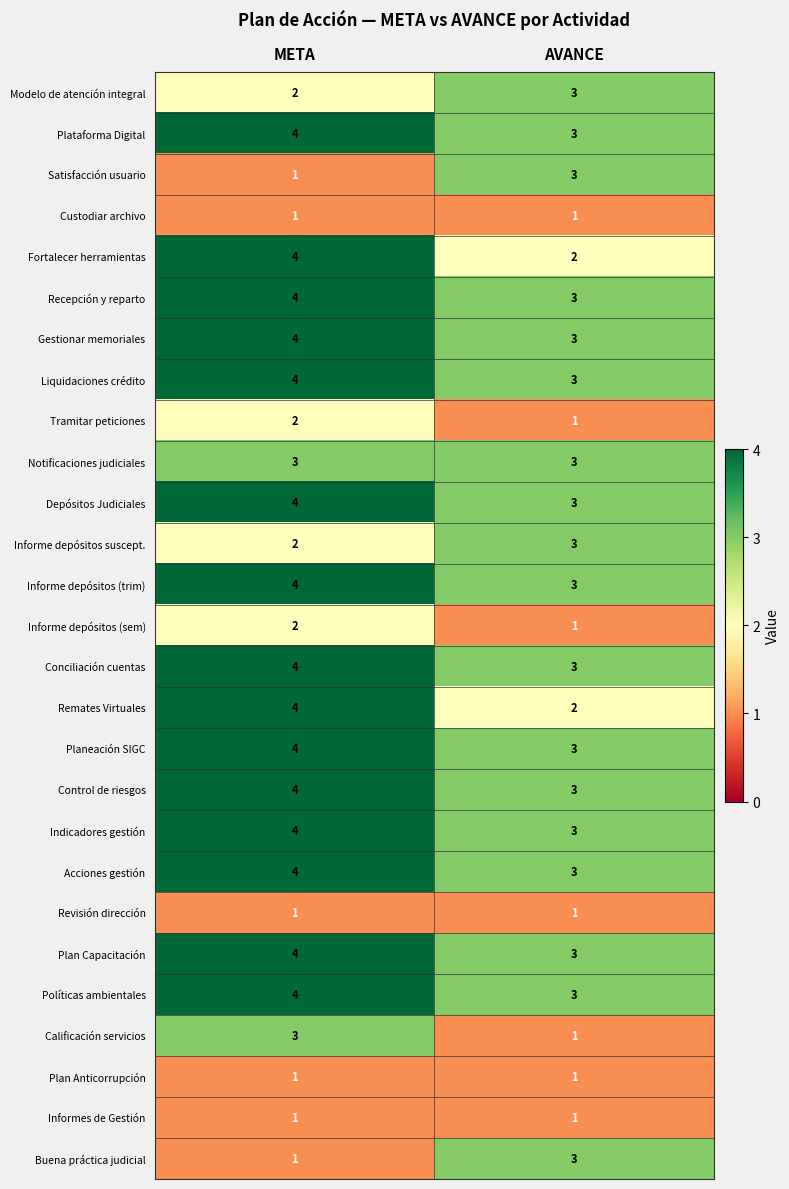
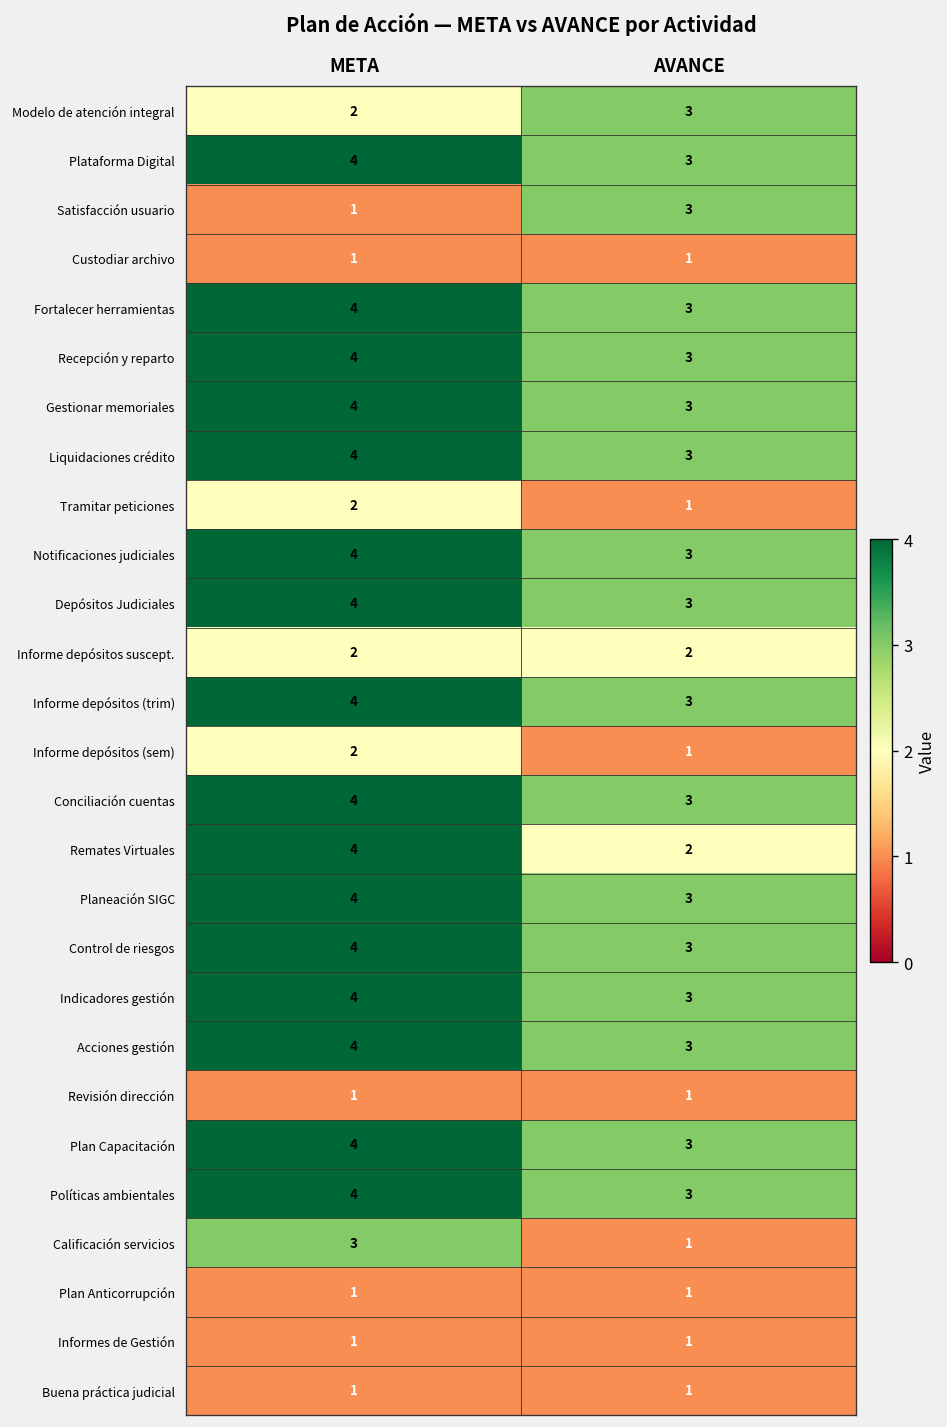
Fortalecer herramientas, AVANCE: 2 -> 3
Notificaciones judiciales, META: 3 -> 4
Informe depósitos suscept., AVANCE: 3 -> 2
Buena práctica judicial, AVANCE: 3 -> 1
